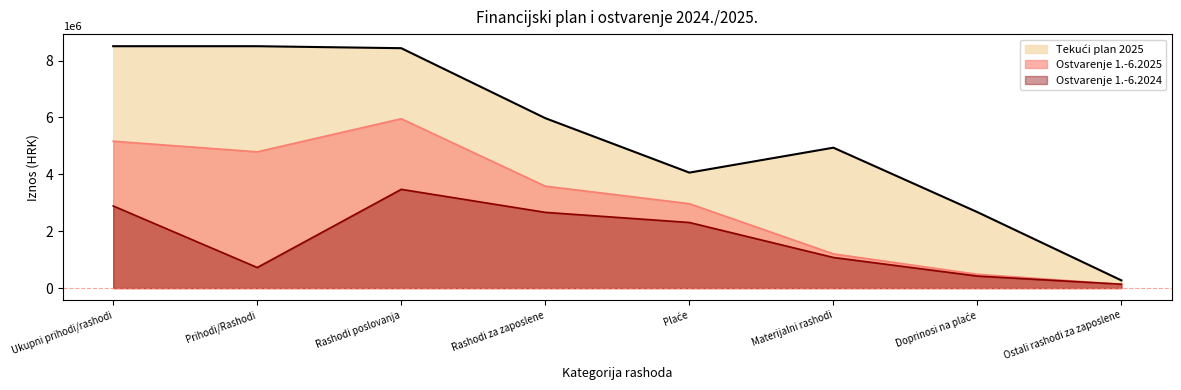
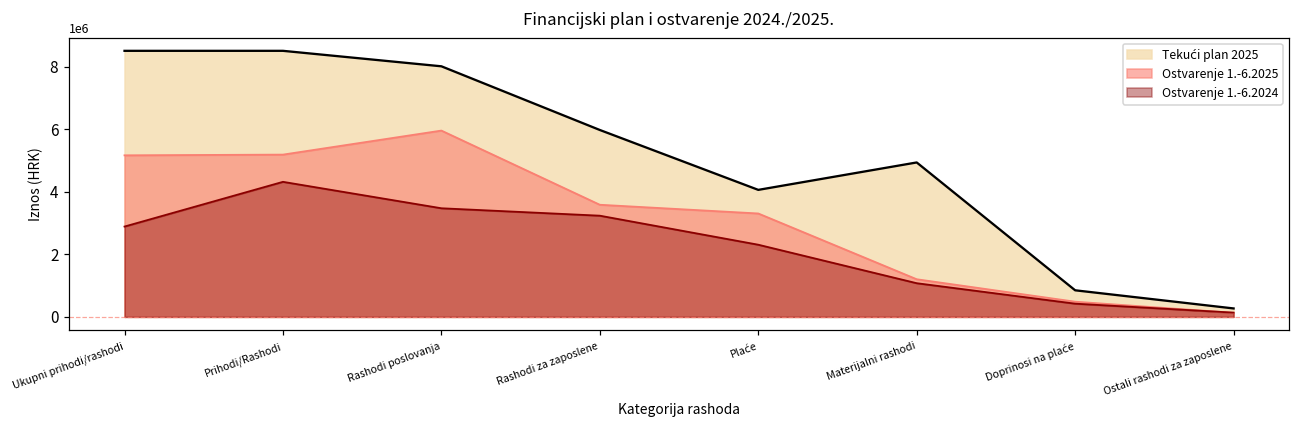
Ostvarenje 1.-6.2025, Prihodi/Rashodi: 4800000 -> 5200000
Ostvarenje 1.-6.2024, Prihodi/Rashodi: 700000 -> 4300000
Tekući plan 2025, Rashodi poslovanja: 8400000 -> 8000000
Ostvarenje 1.-6.2024, Rashodi za zaposlene: 2700000 -> 3200000
Ostvarenje 1.-6.2025, Plaće: 3000000 -> 3300000
Tekući plan 2025, Doprinosi na plaće: 2700000 -> 900000
